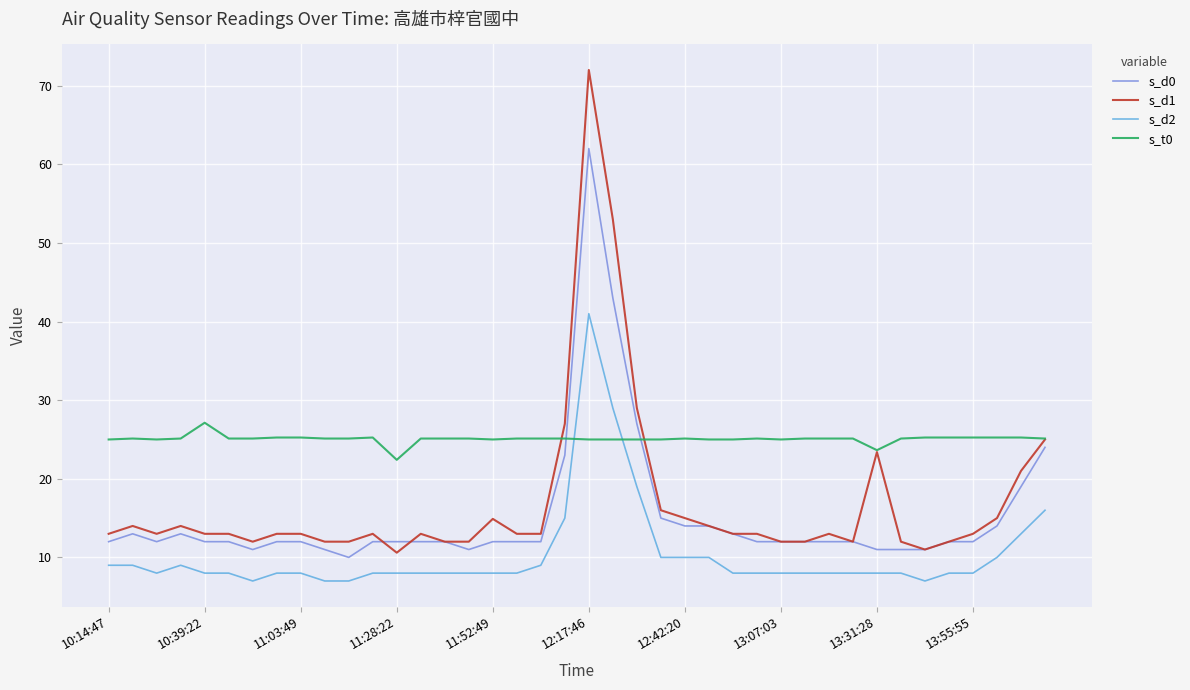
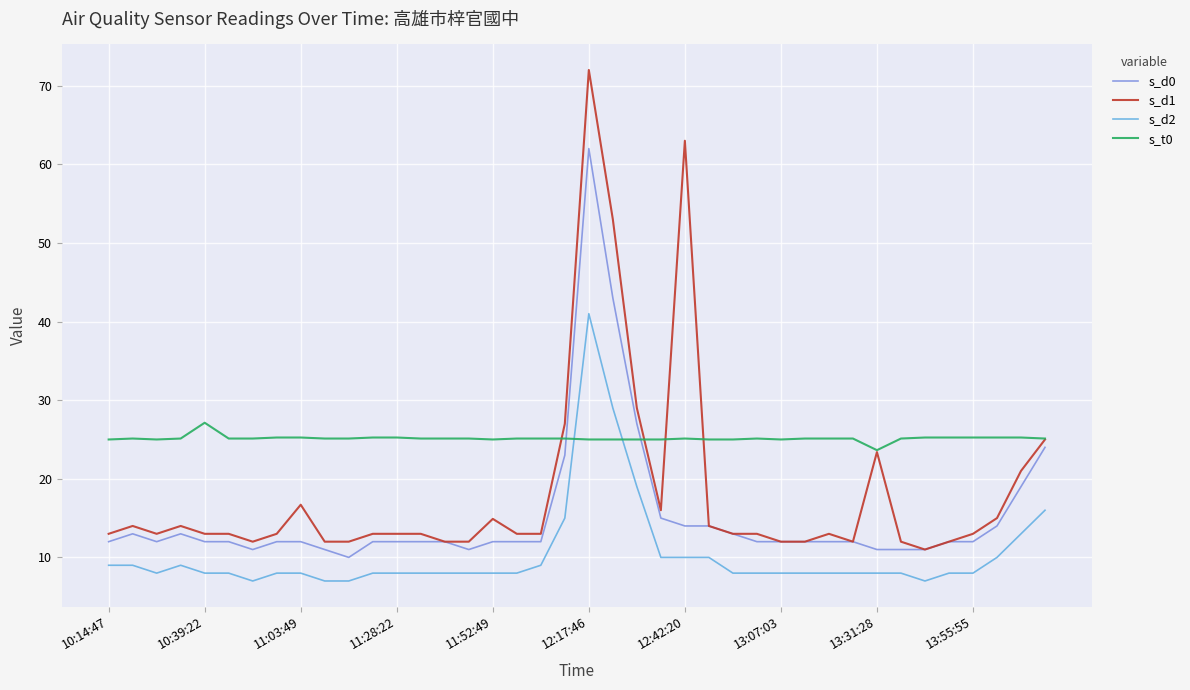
s_d1, 11:03:49: 13 -> 17
s_d1, 11:28:22: 11 -> 13
s_t0, 11:28:22: 22 -> 25
s_d1, 12:42:20: 15 -> 63
